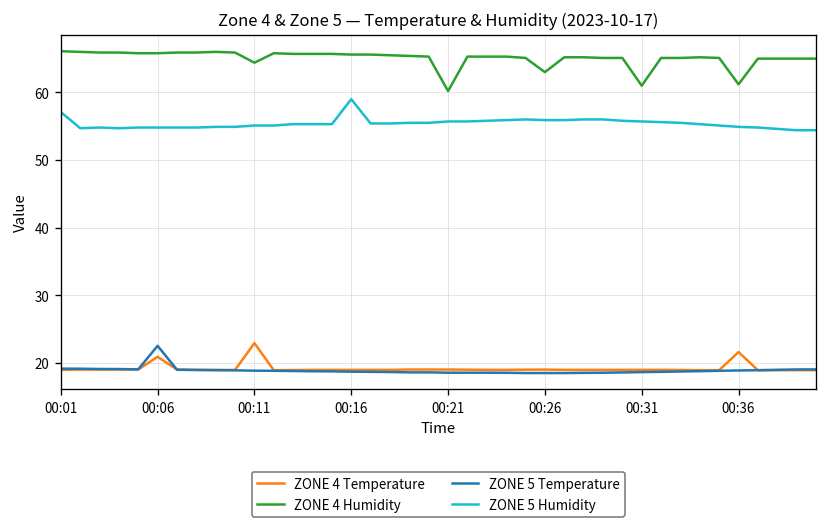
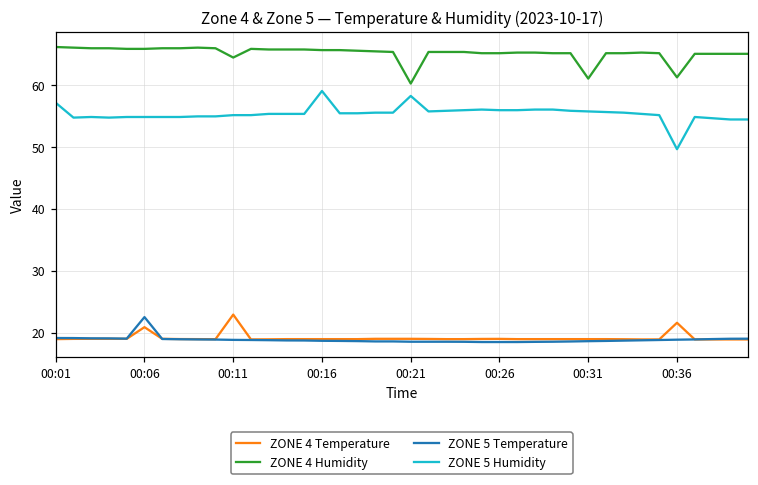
ZONE 5 Humidity, 00:21: 56 -> 58
ZONE 4 Humidity, 00:26: 63 -> 65
ZONE 5 Humidity, 00:36: 55 -> 50
